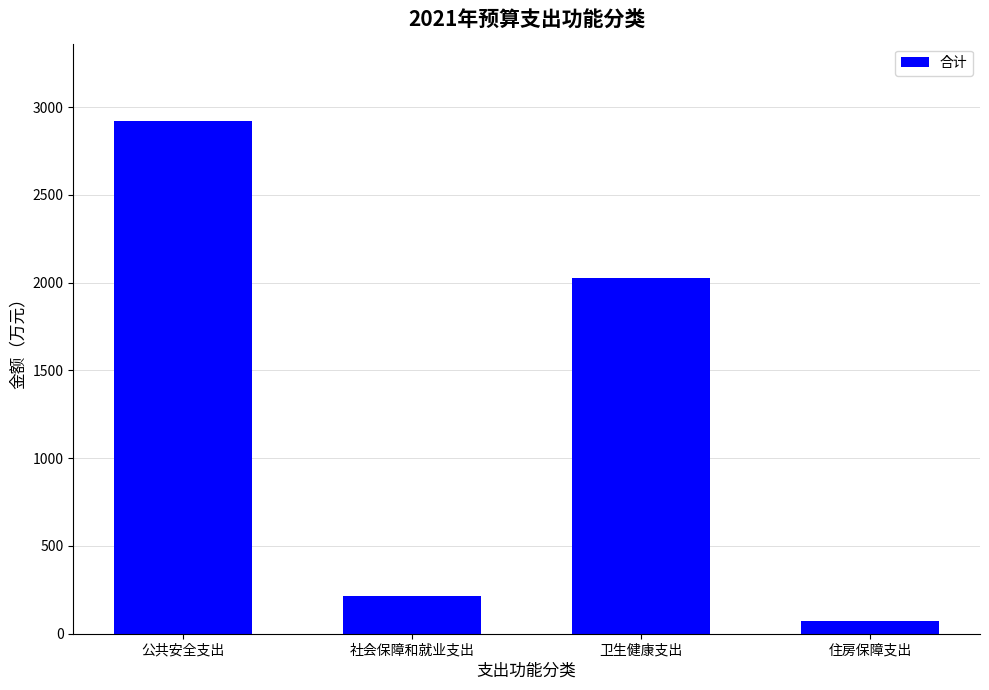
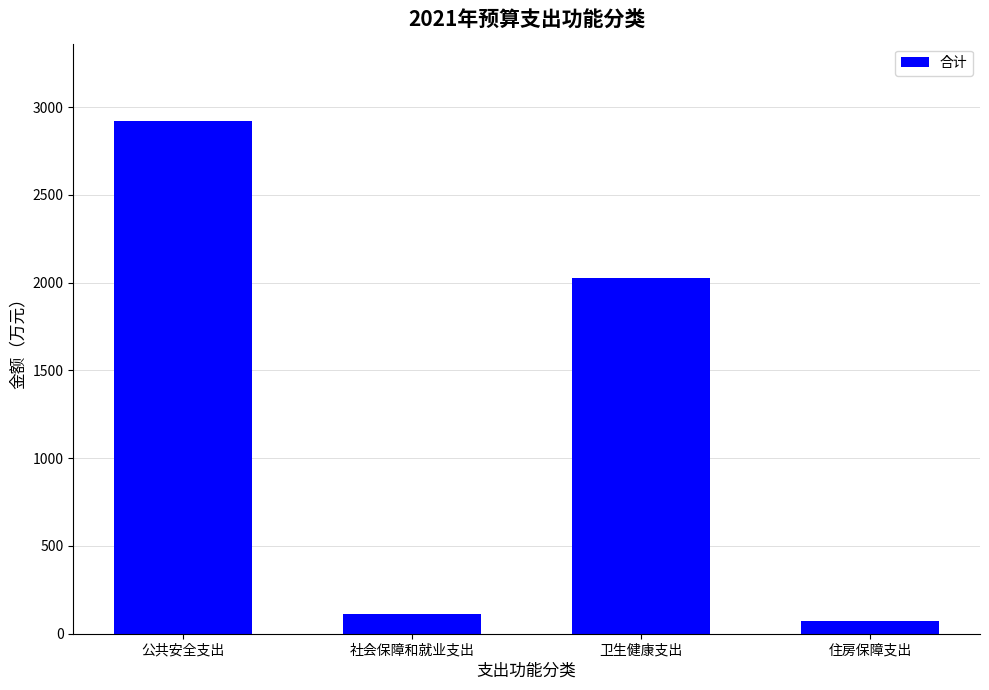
社会保障和就业支出: 220 -> 110
